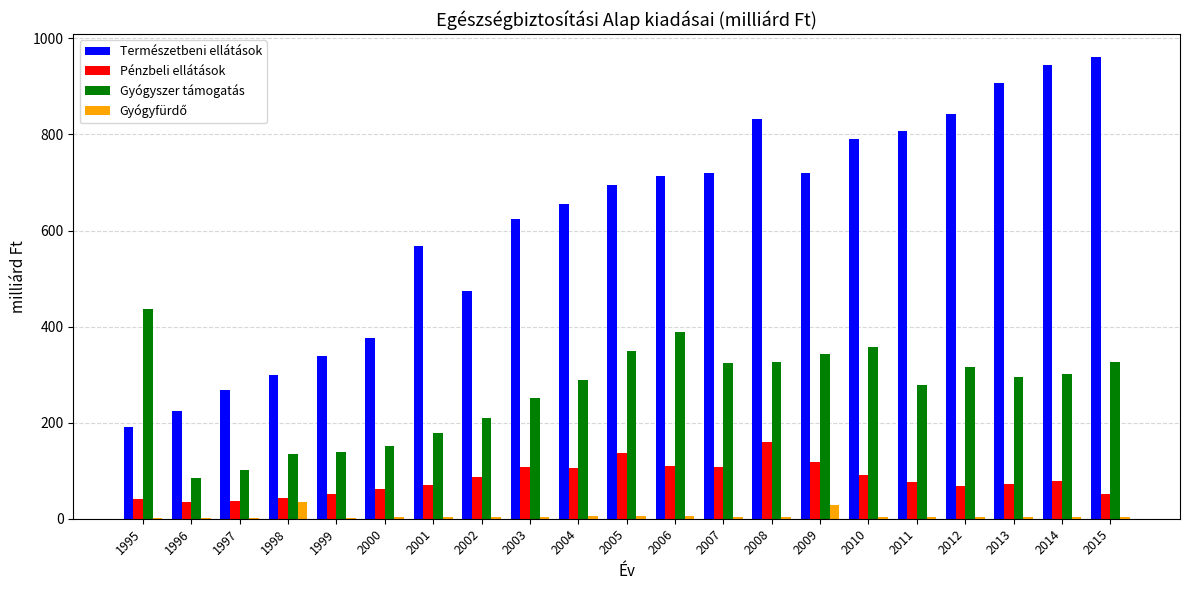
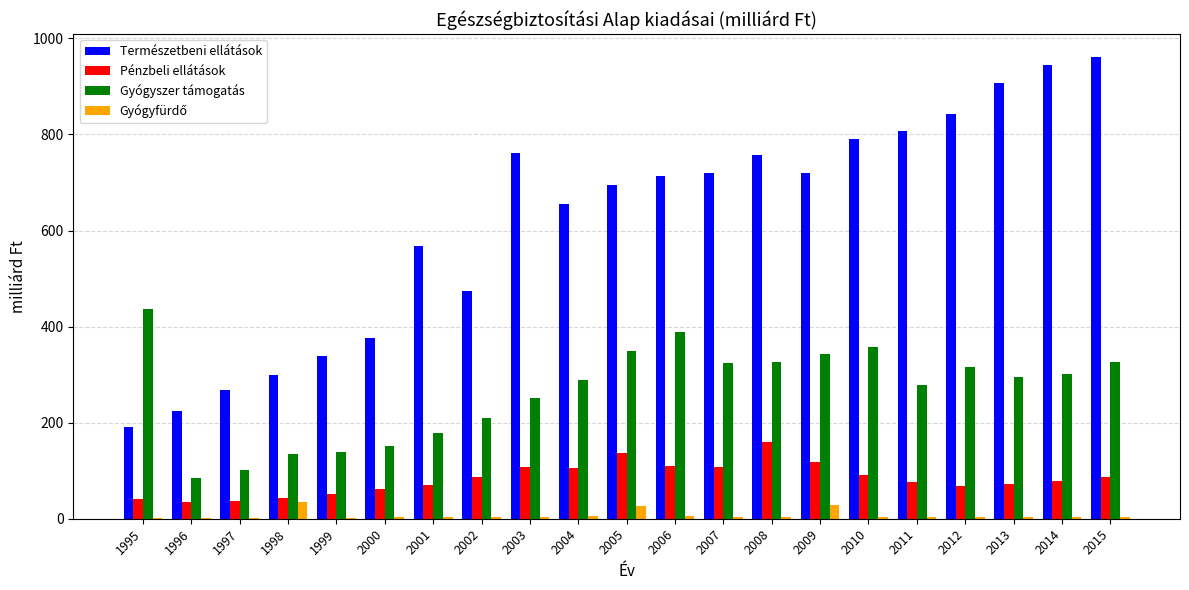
Természetbeni ellátások, 2003: 620 -> 760
Gyógyfürdő, 2005: 0 -> 30
Természetbeni ellátások, 2008: 830 -> 760
Pénzbeli ellátások, 2015: 50 -> 90
